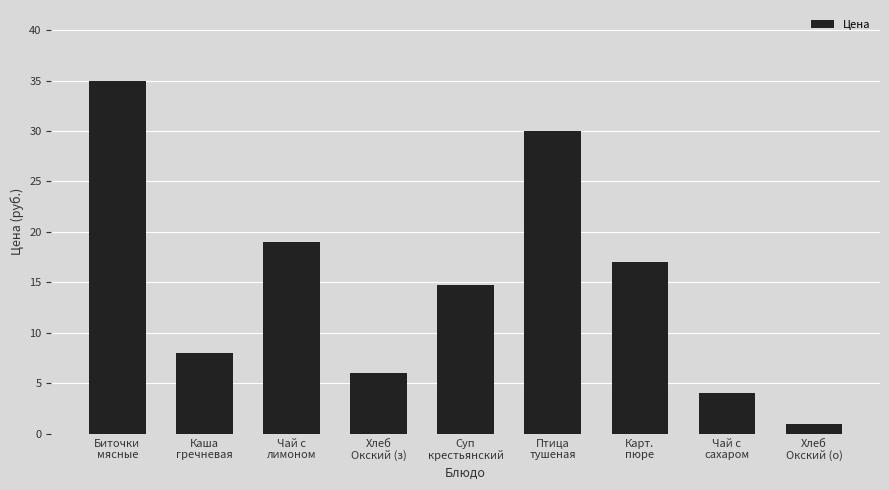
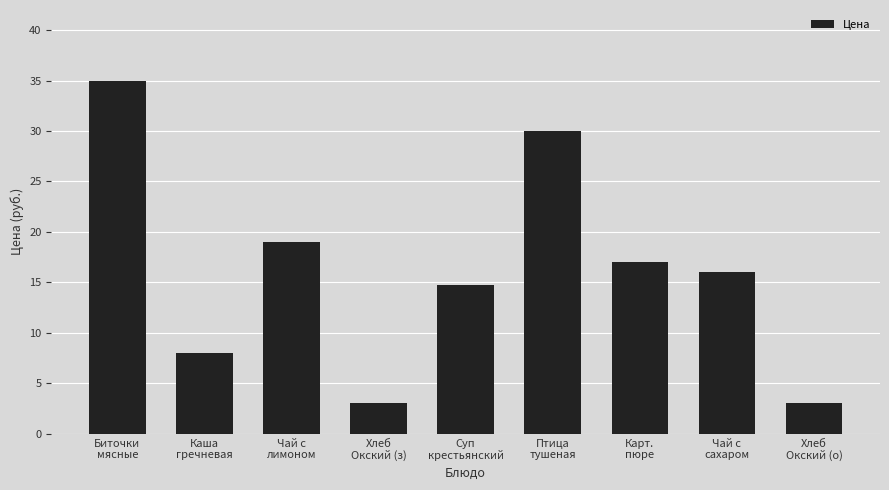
Хлеб Окский (з): 6 -> 3
Чай с сахаром: 4 -> 16
Хлеб Окский (о): 1 -> 3
